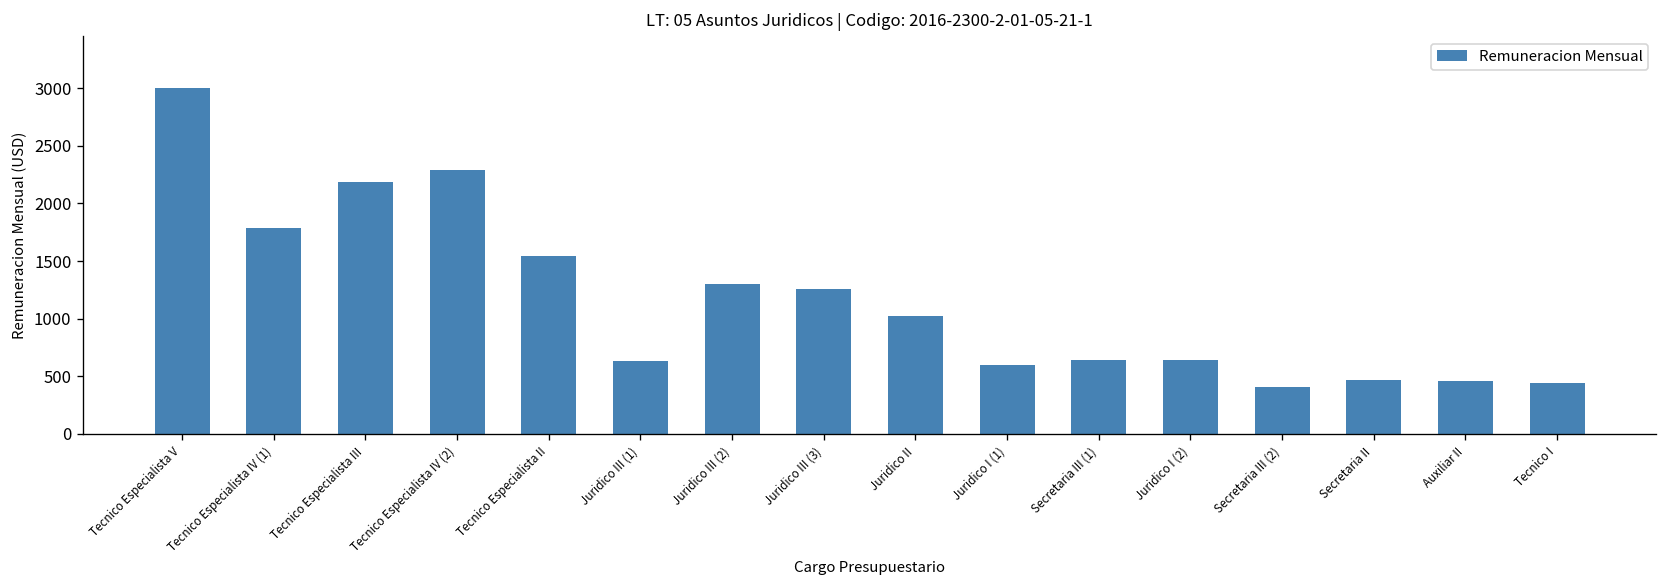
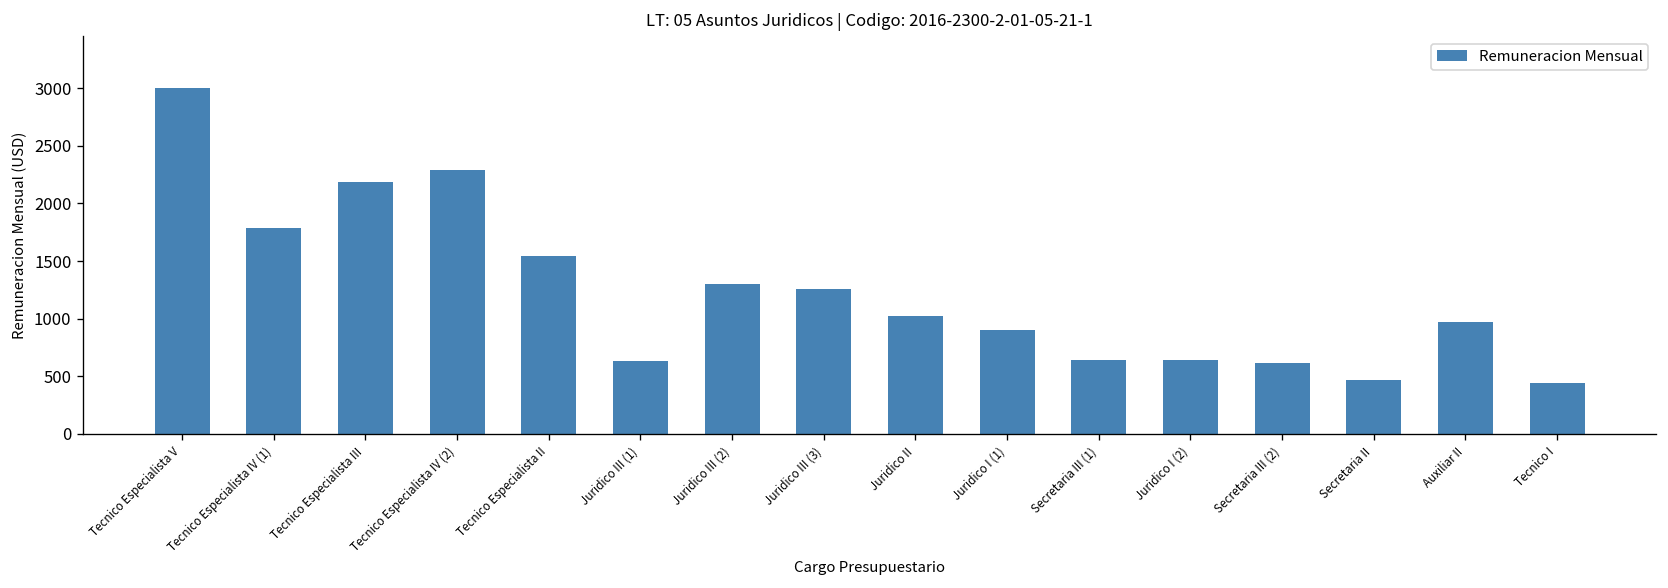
Juridico I (1): 600 -> 900
Secretaria III (2): 400 -> 600
Auxiliar II: 500 -> 1000
